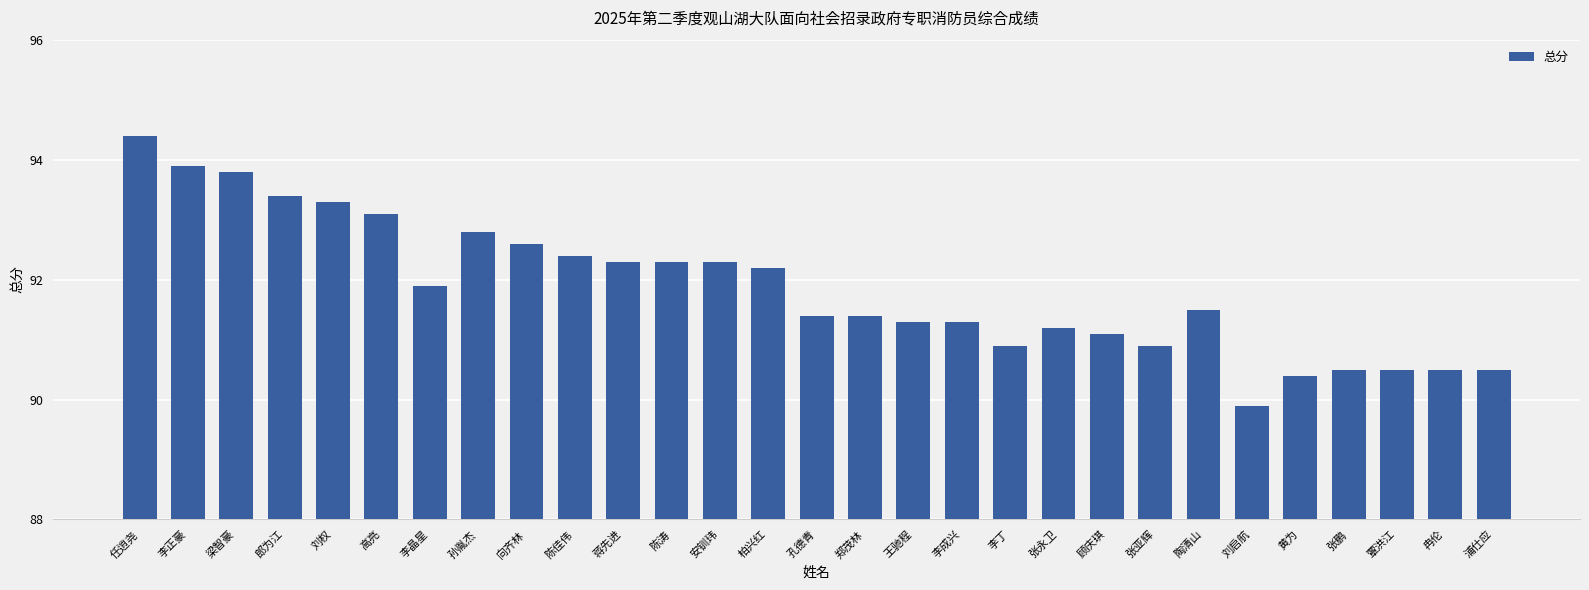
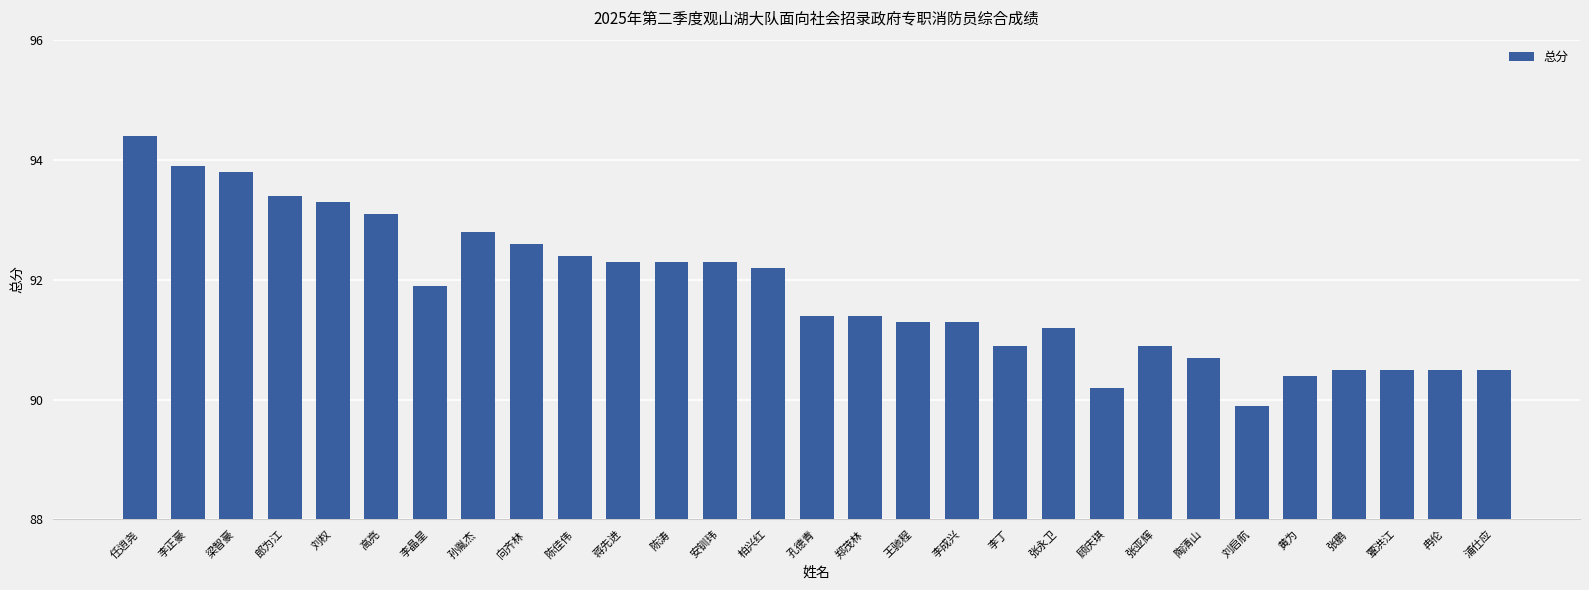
顾庆琪: 91.1 -> 90.2
陶清山: 91.5 -> 90.7
